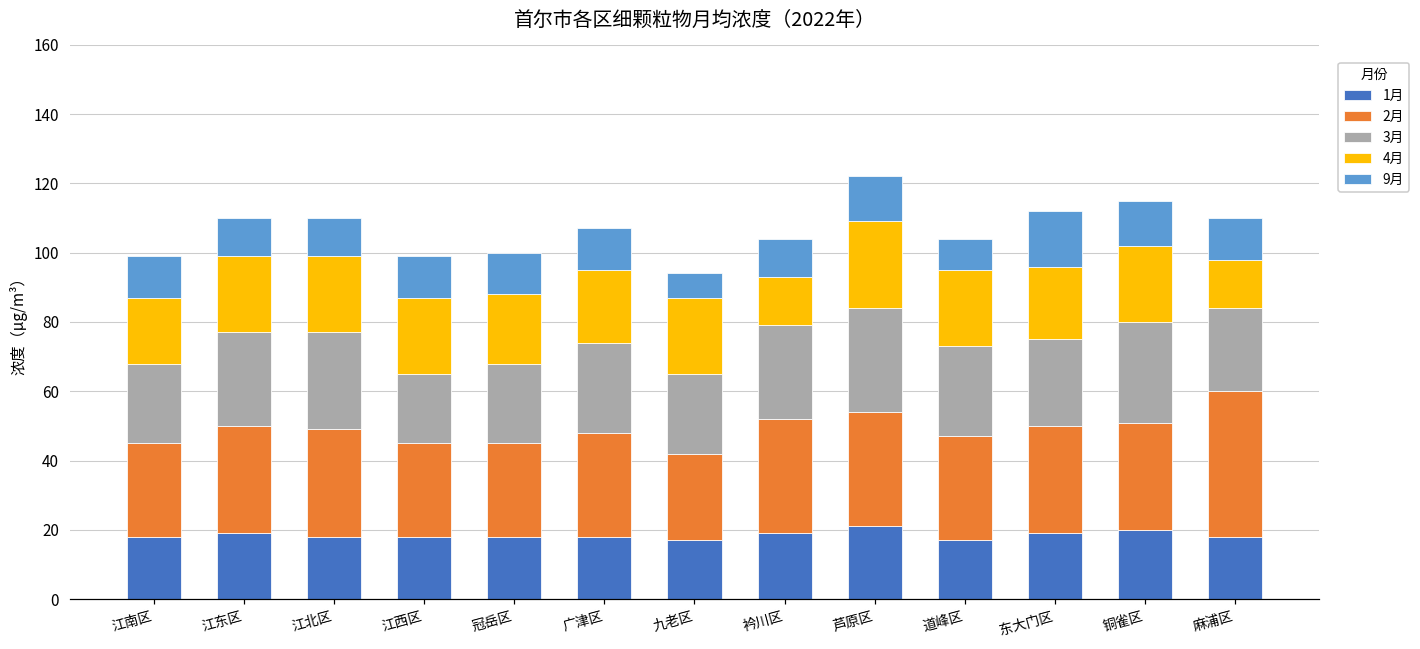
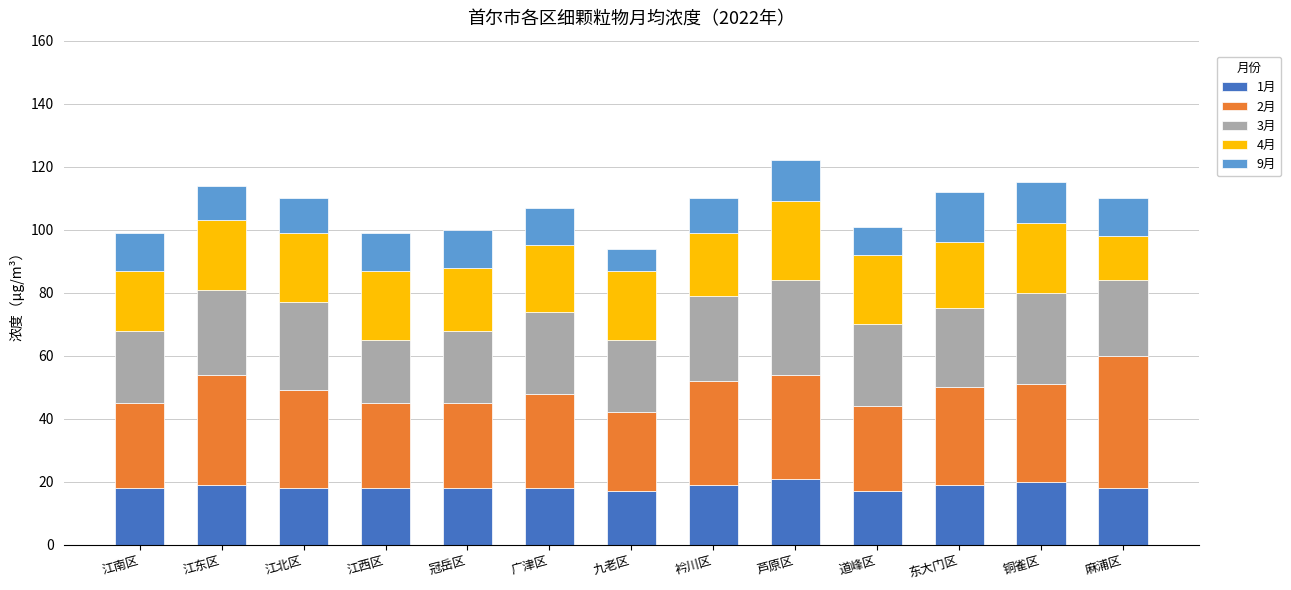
2月, 江东区: 31 -> 35
4月, 衿川区: 14 -> 20
2月, 道峰区: 30 -> 27
